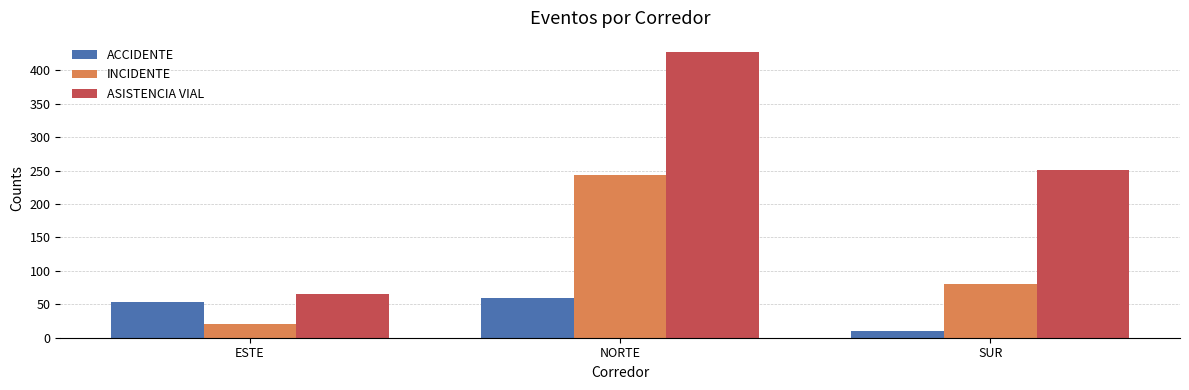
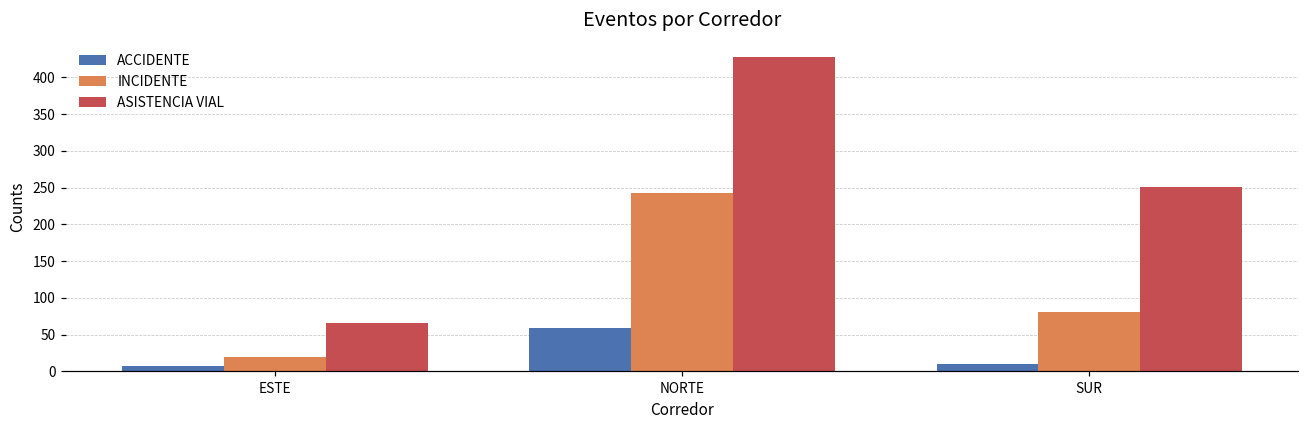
ACCIDENTE, ESTE: 50 -> 10
